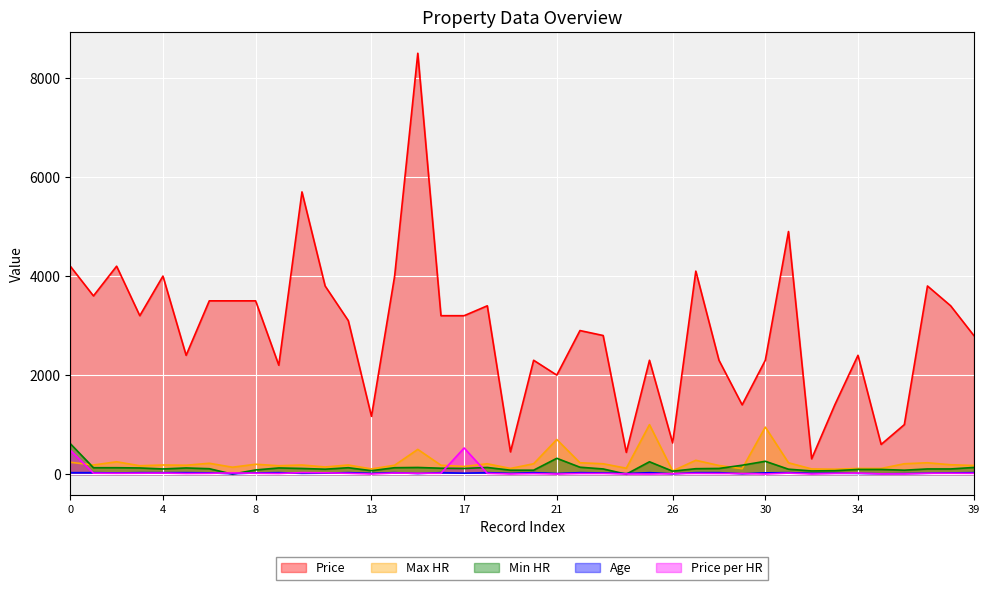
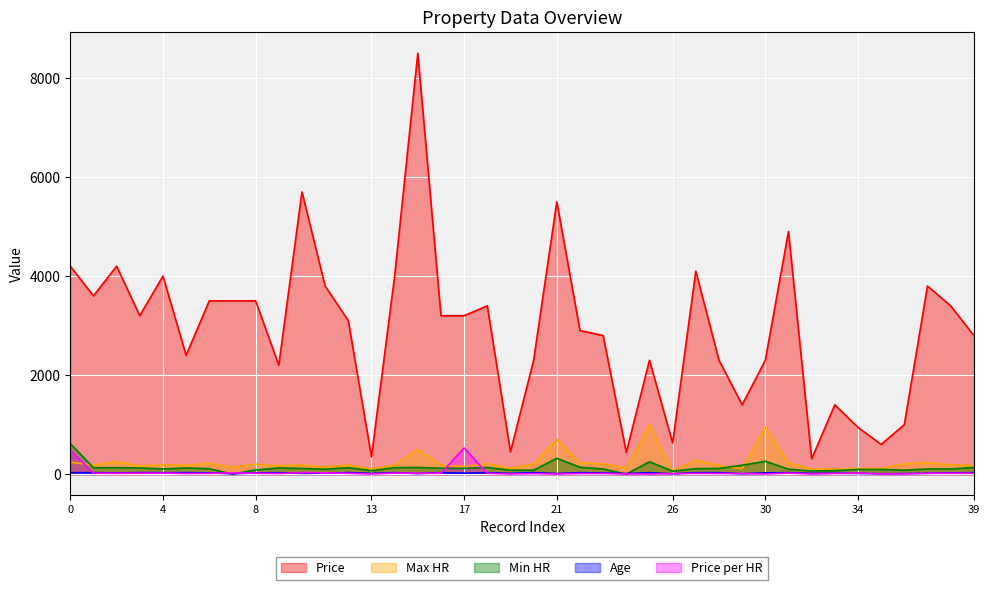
Price, 13: 1200 -> 400
Price, 21: 2000 -> 5500
Price, 34: 2400 -> 900
